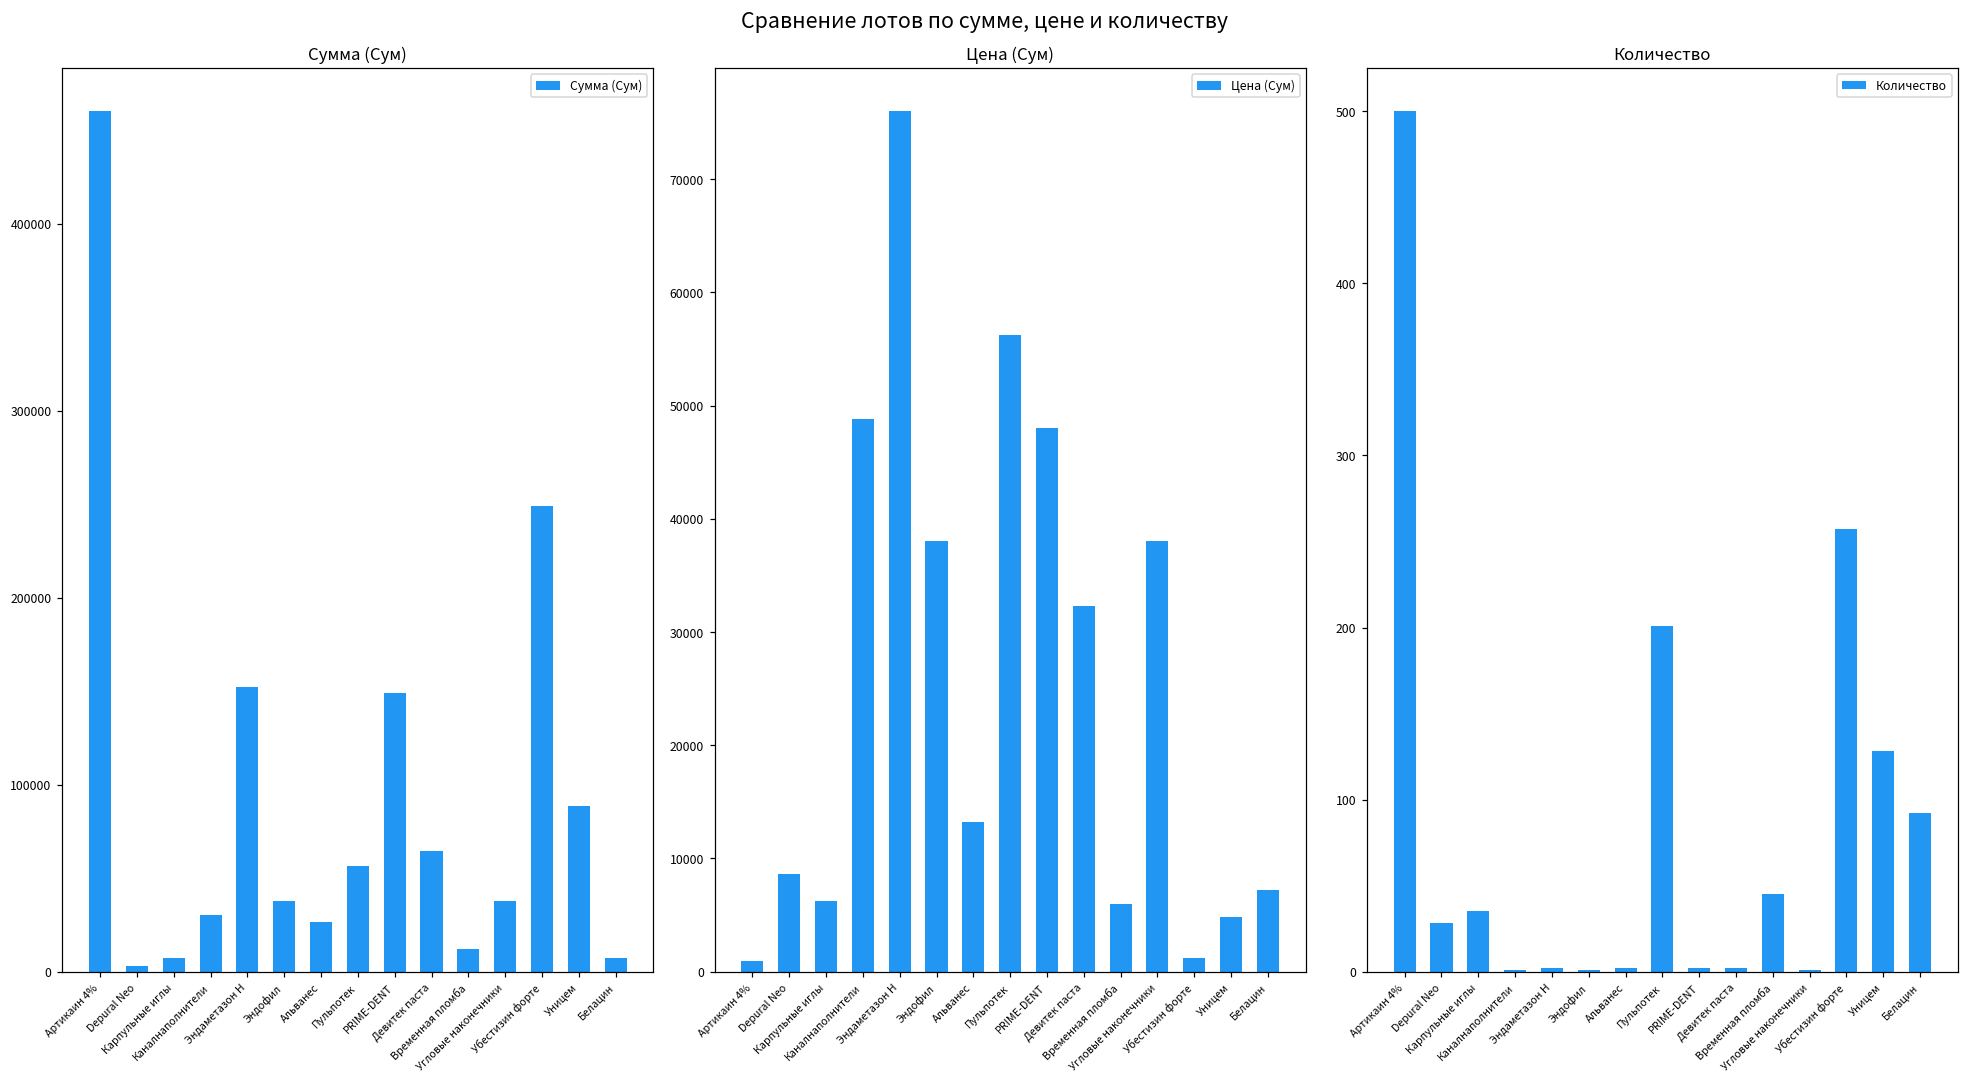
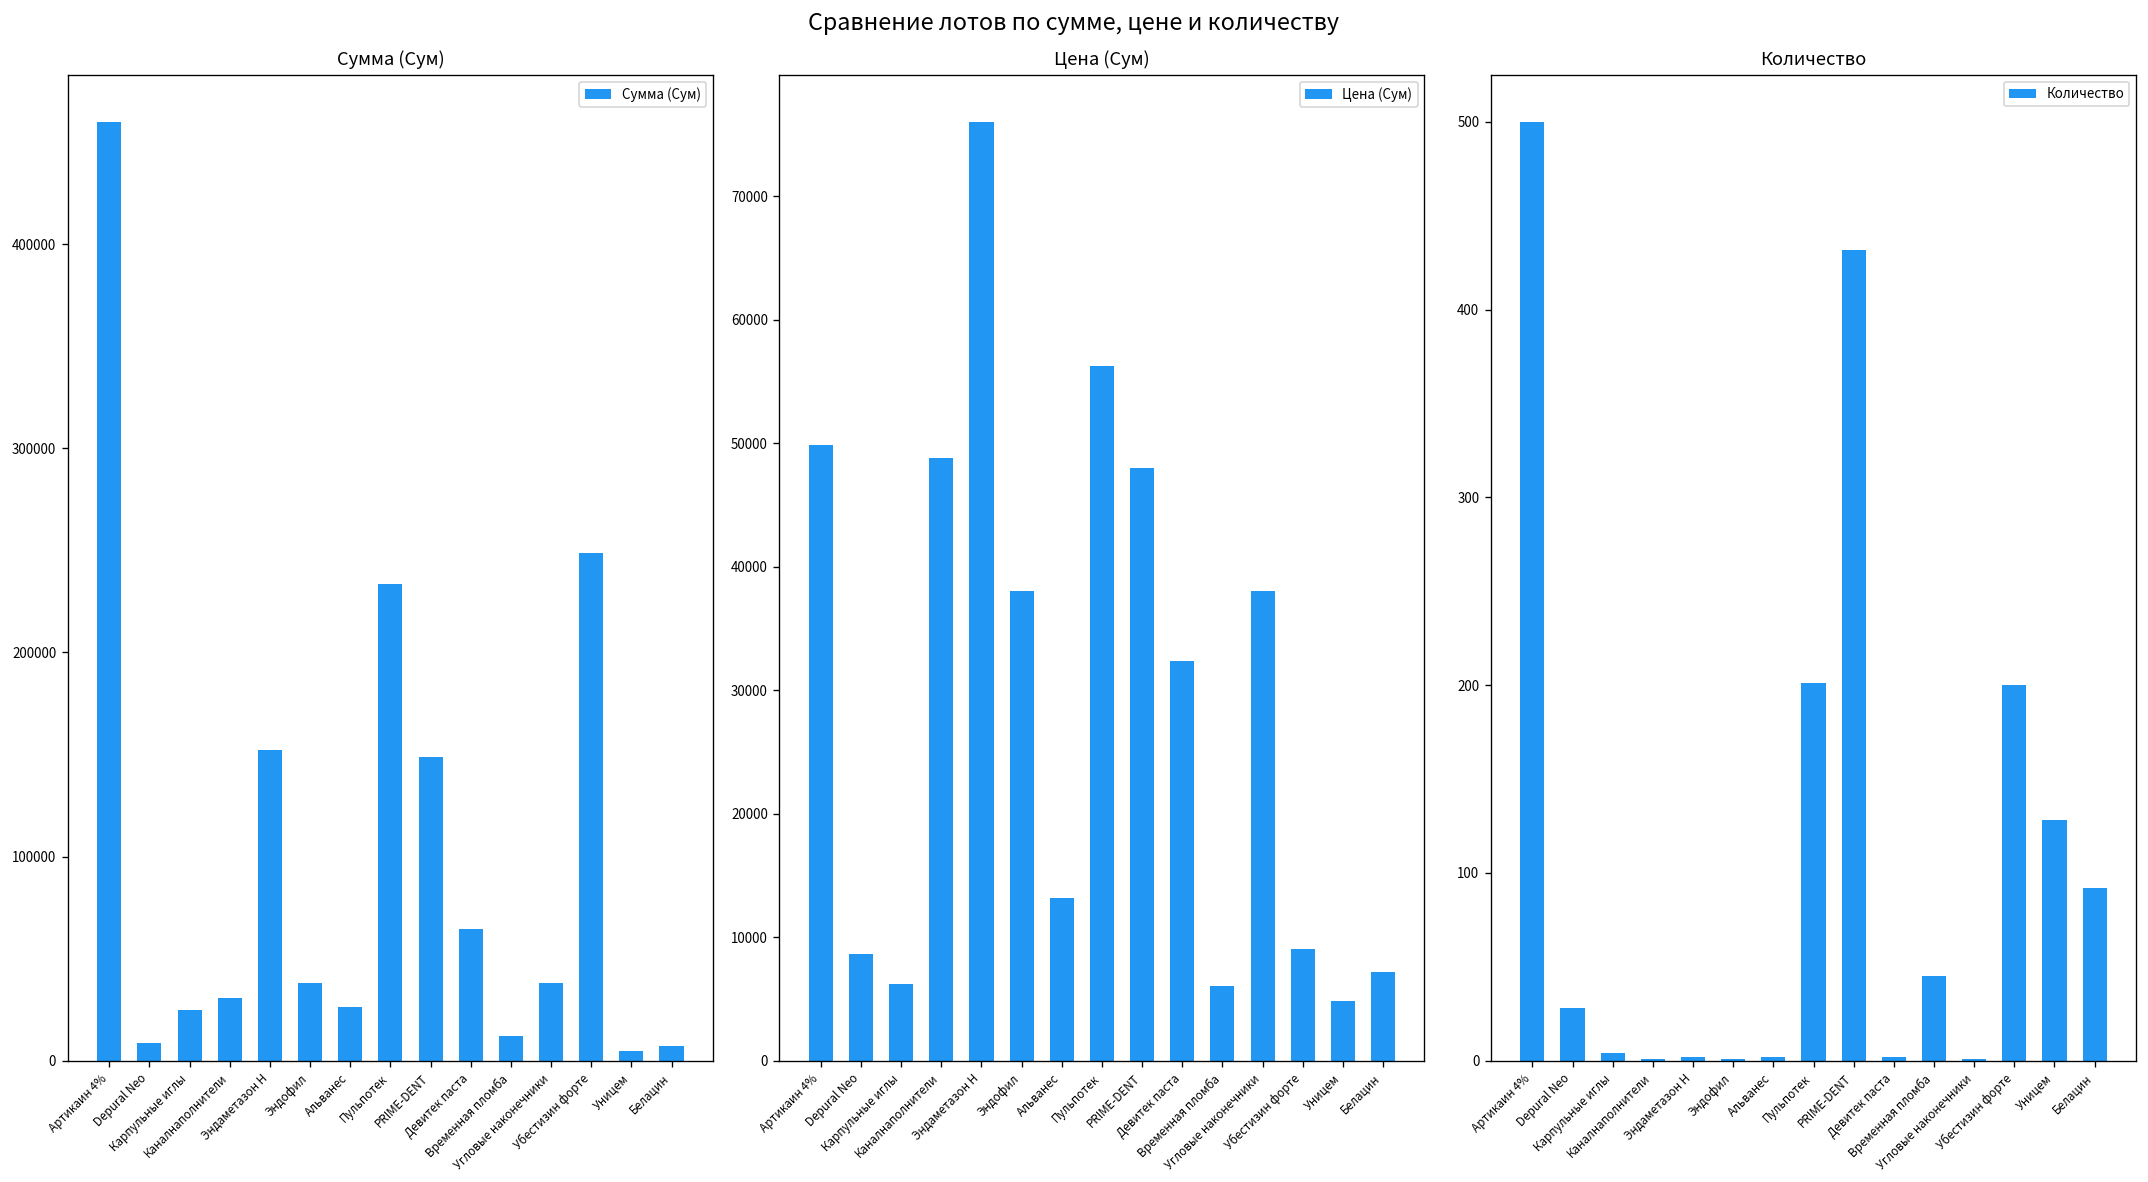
Сумма (Сум), Depural Neo: 3000 -> 9000
Сумма (Сум), Карпульные иглы: 8000 -> 25000
Сумма (Сум), Пульпотек: 56000 -> 233000
Сумма (Сум), Уницем: 89000 -> 5000
Цена (Сум), Артикаин 4%: 900 -> 49900
Цена (Сум), Убестизин форте: 1200 -> 9000
Количество, Карпульные иглы: 35 -> 4
Количество, PRIME-DENT: 2 -> 432
Количество, Убестизин форте: 257 -> 200
